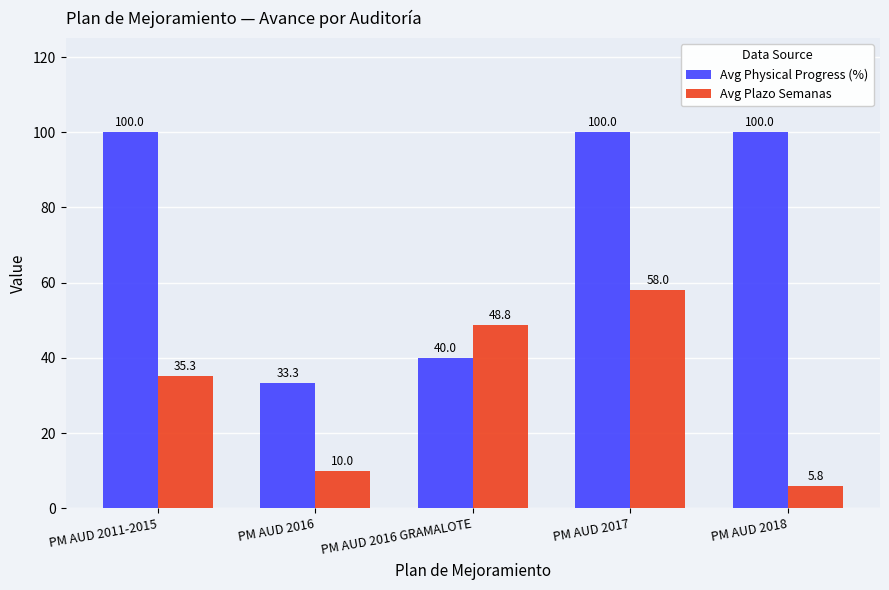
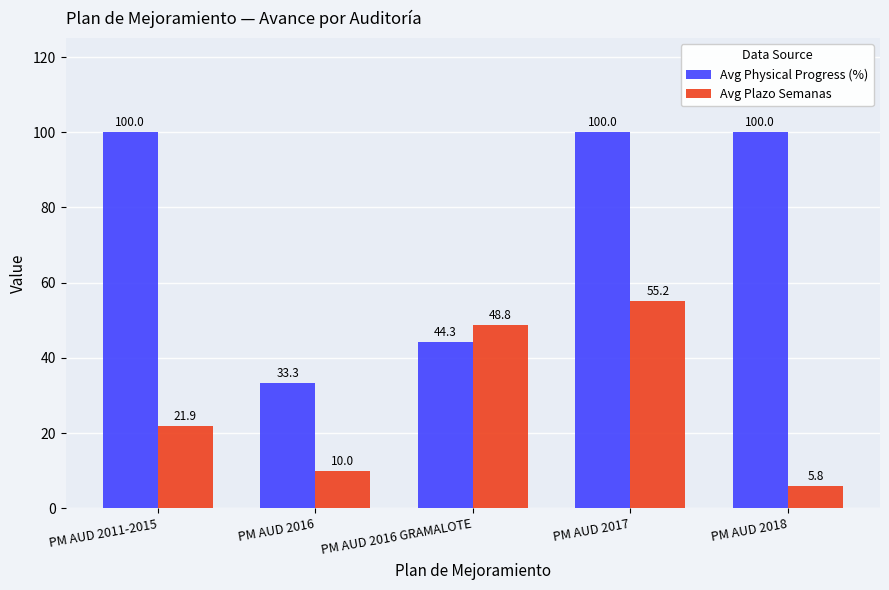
Avg Plazo Semanas, PM AUD 2011-2015: 35.3 -> 21.9
Avg Physical Progress (%), PM AUD 2016 GRAMALOTE: 40.0 -> 44.3
Avg Plazo Semanas, PM AUD 2017: 58.0 -> 55.2
